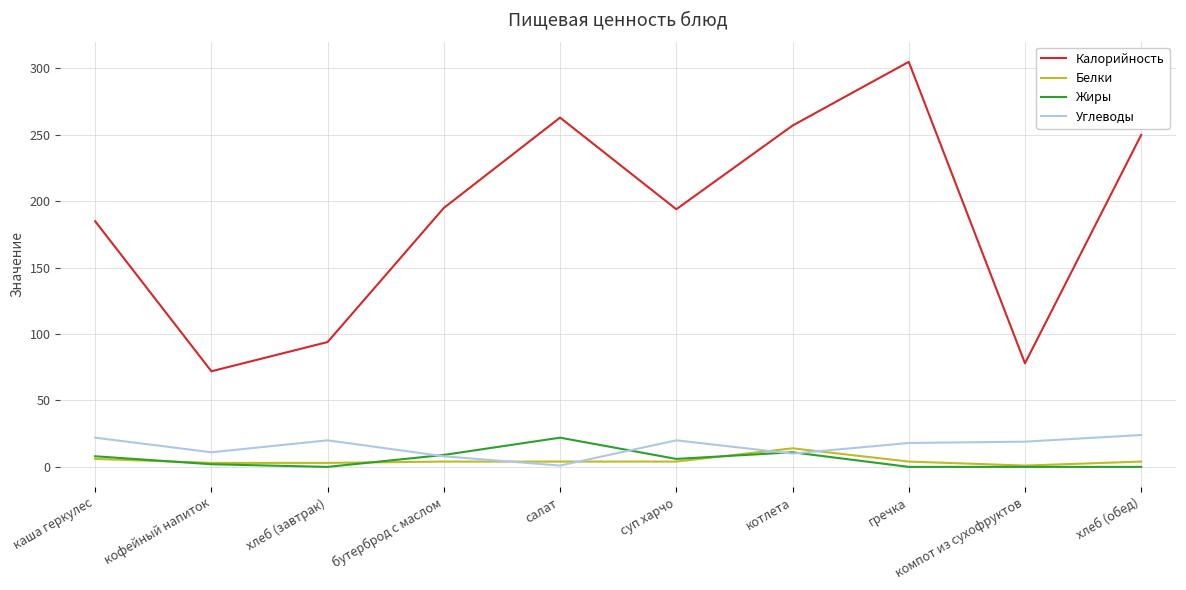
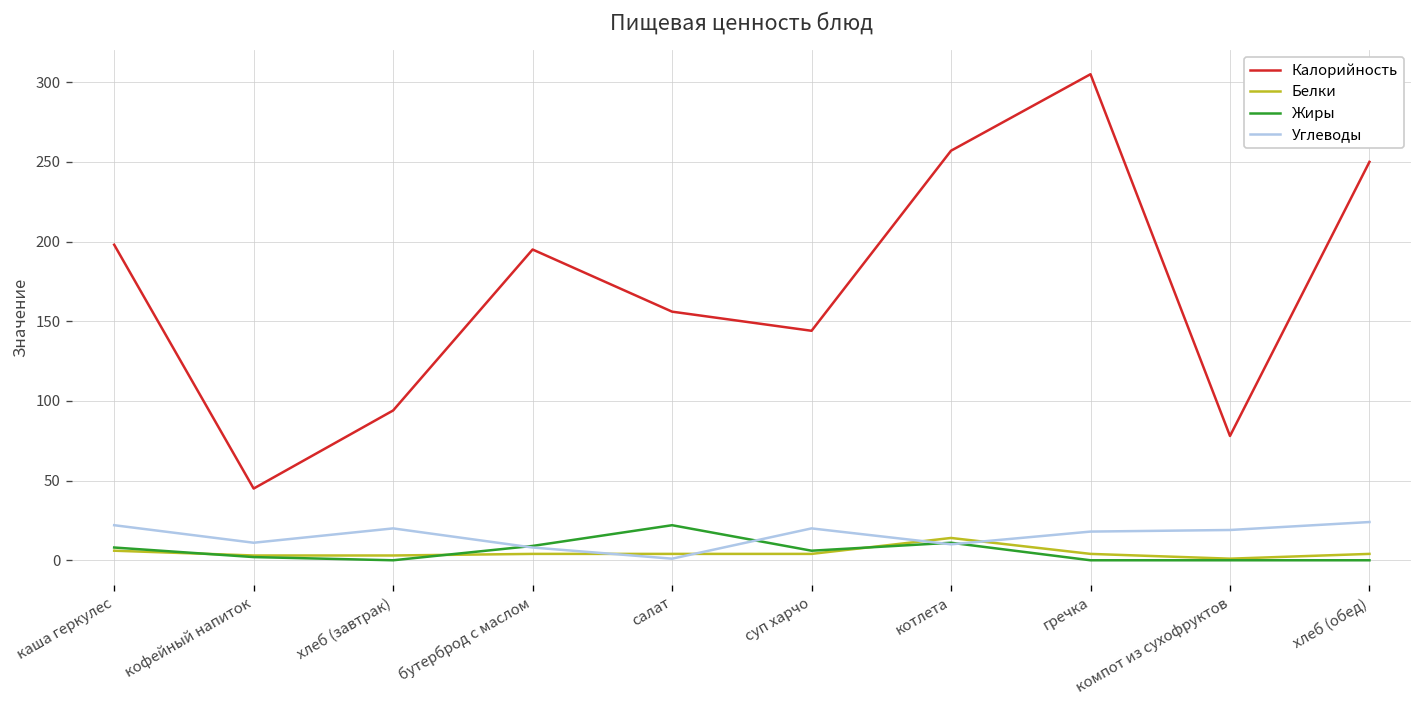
Калорийность, каша геркулес: 185 -> 198
Калорийность, кофейный напиток: 72 -> 45
Калорийность, салат: 263 -> 156
Калорийность, суп харчо: 194 -> 144
